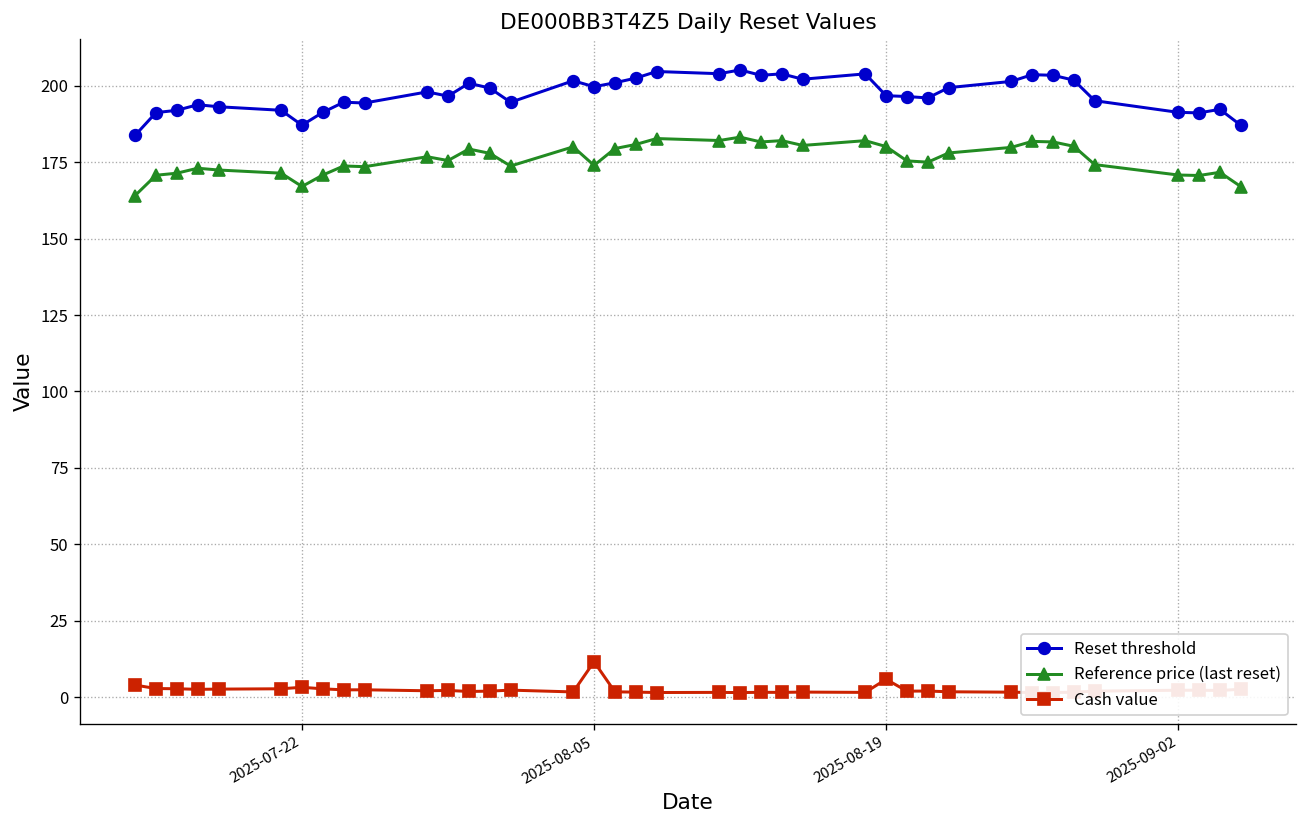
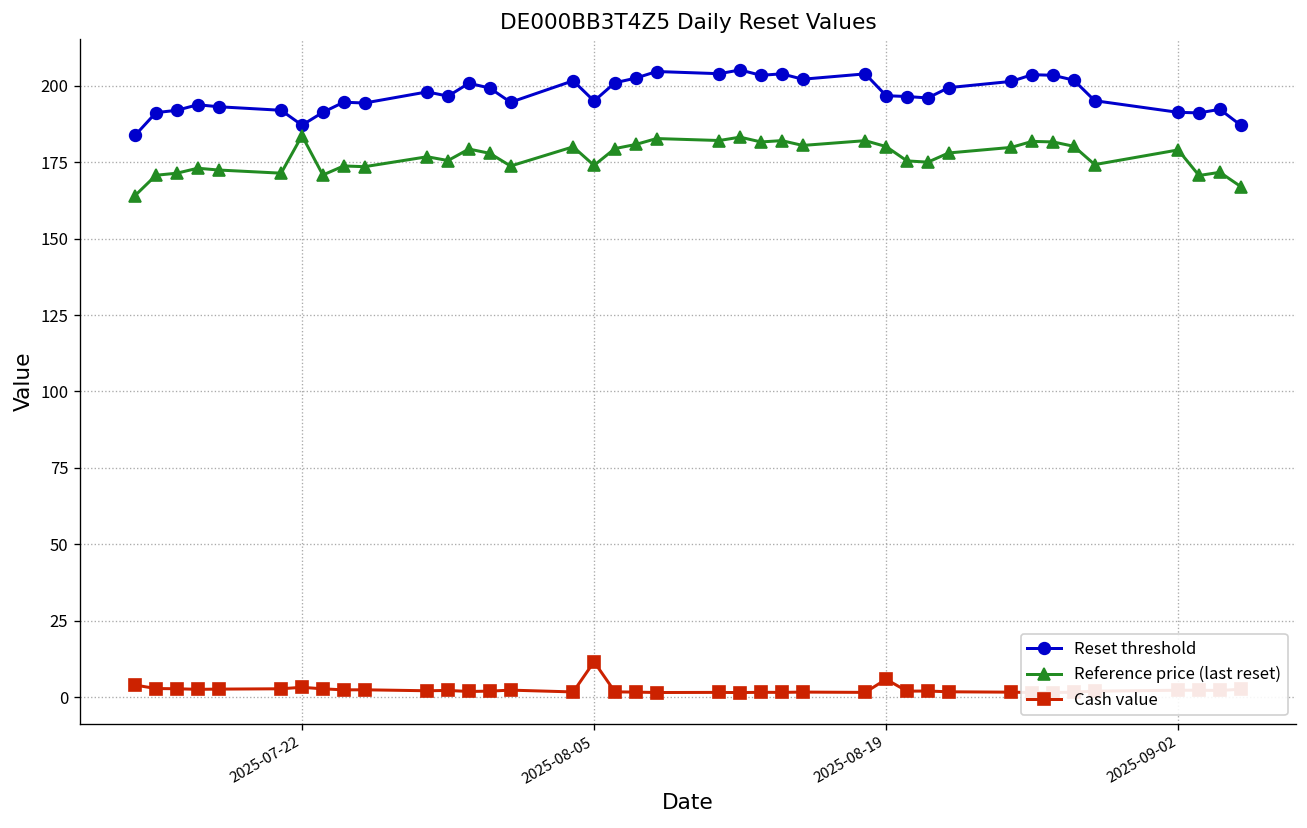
Reference price (last reset), 2025-07-22: 167 -> 184
Reset threshold, 2025-08-05: 200 -> 195
Reference price (last reset), 2025-09-02: 171 -> 179
